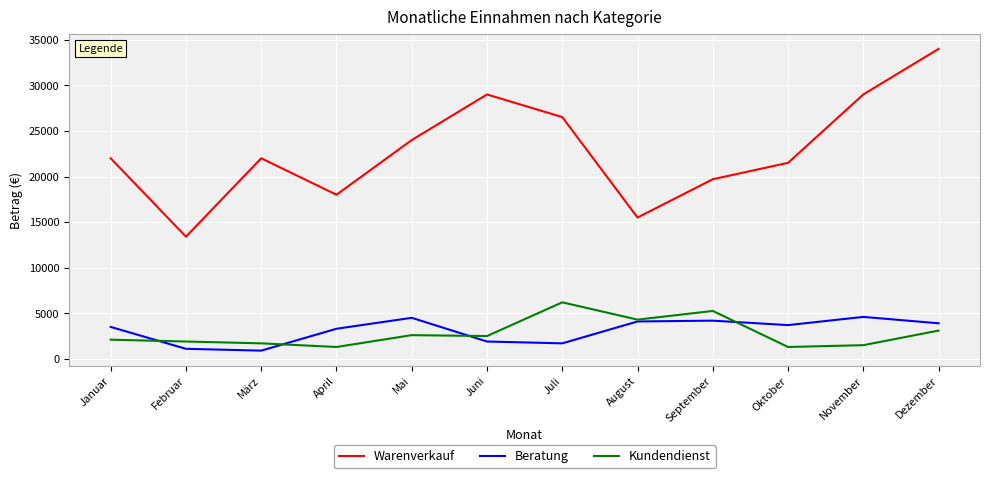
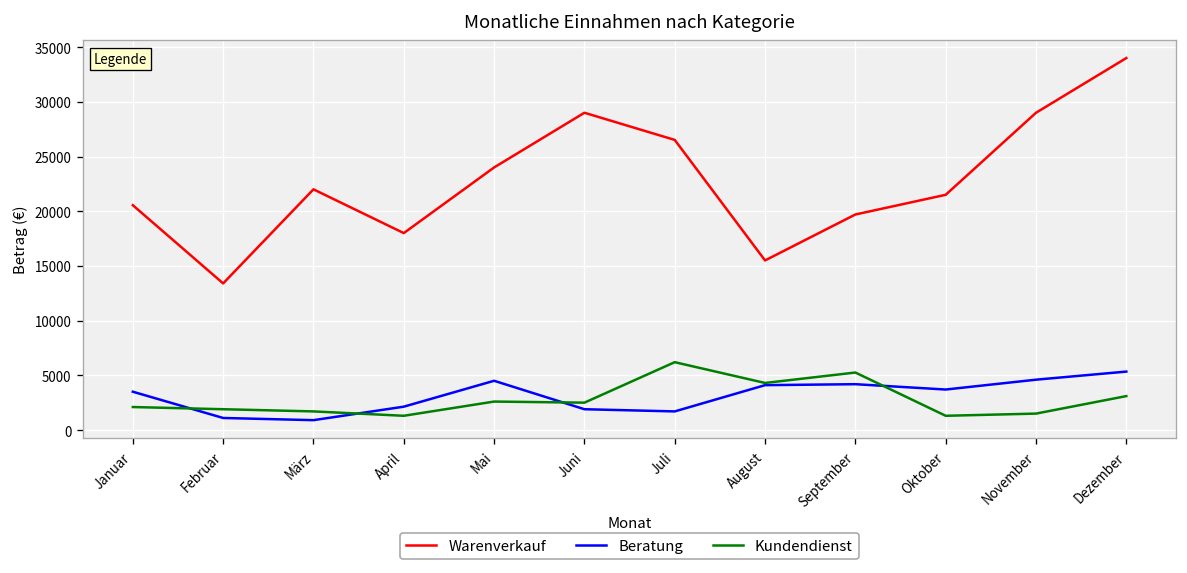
Warenverkauf, Januar: 22000 -> 21000
Beratung, April: 3000 -> 2000
Beratung, Dezember: 4000 -> 5000
